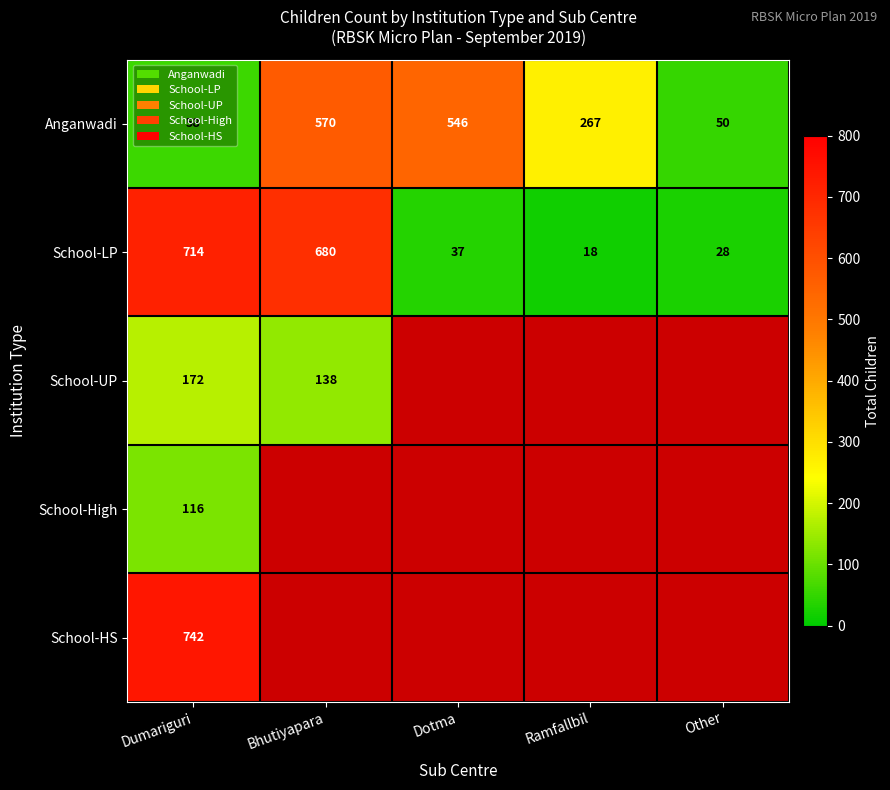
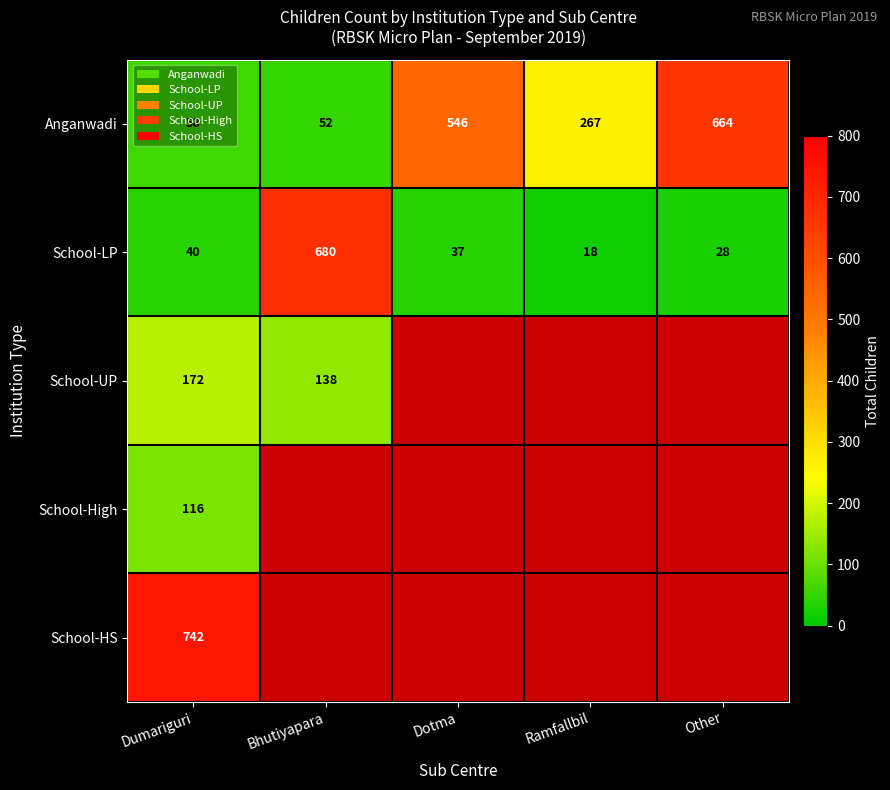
Anganwadi, Bhutiyapara: 570 -> 52
Anganwadi, Other: 50 -> 664
School-LP, Dumariguri: 714 -> 40
